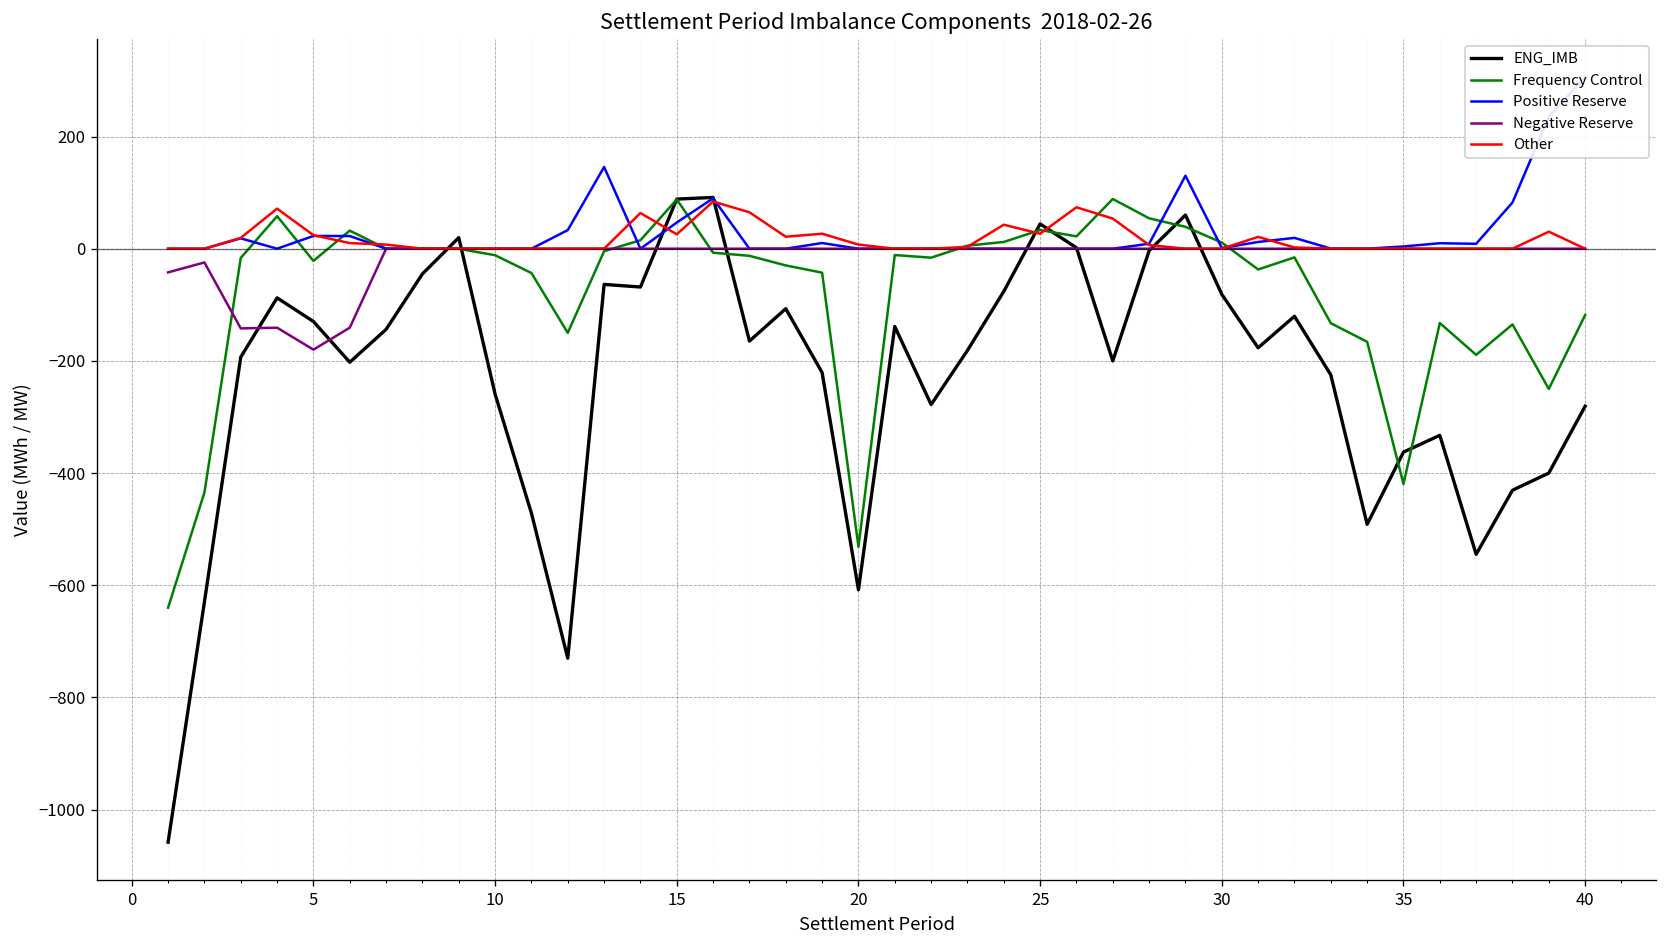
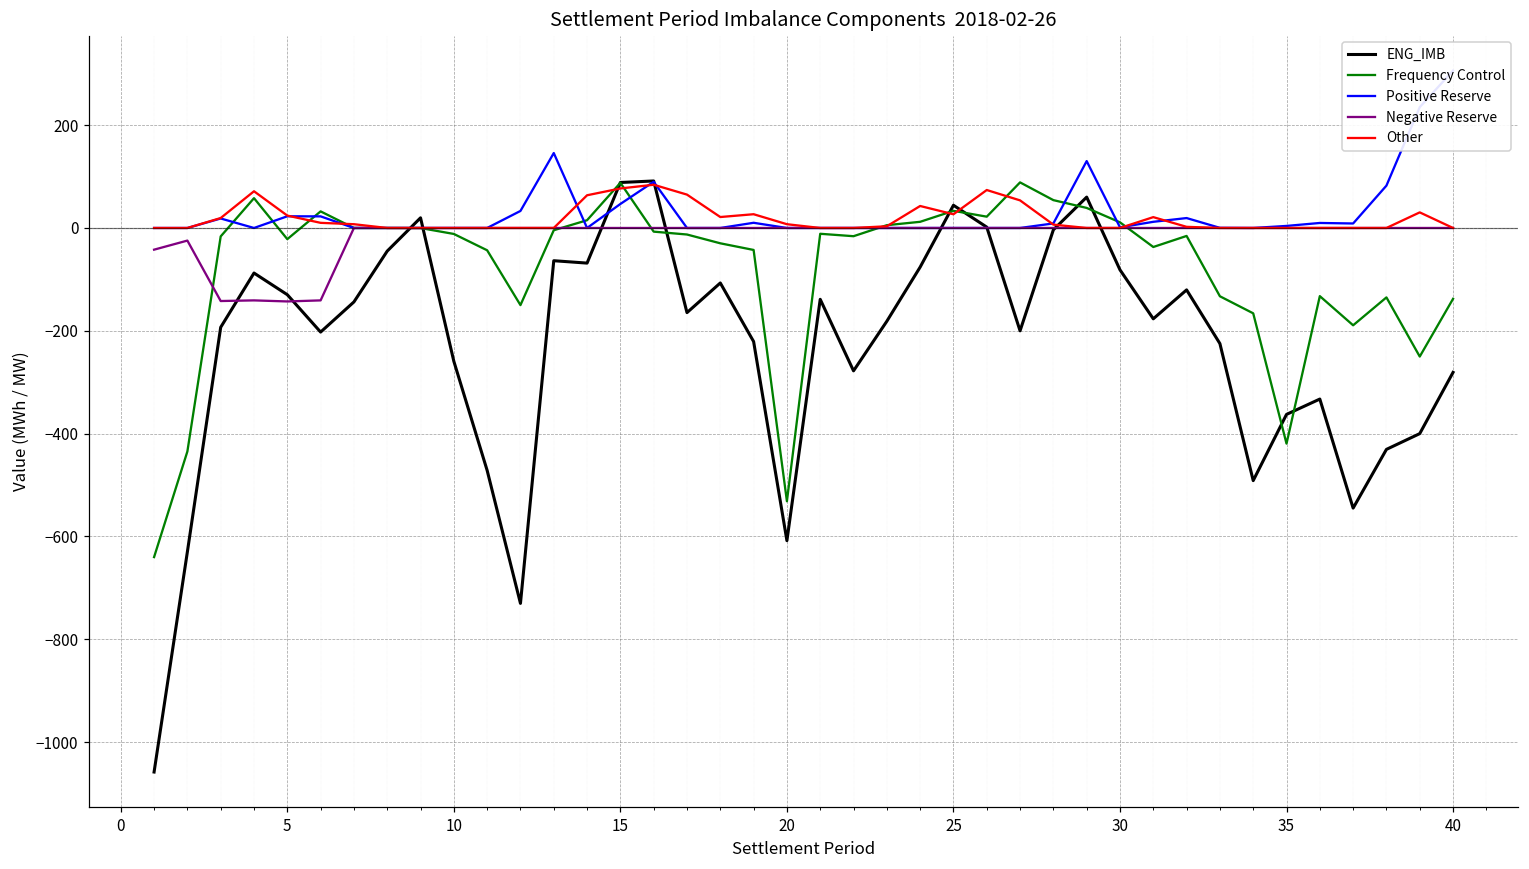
Negative Reserve, 5: -180 -> -140
Other, 15: 30 -> 80
Frequency Control, 40: -120 -> -140
